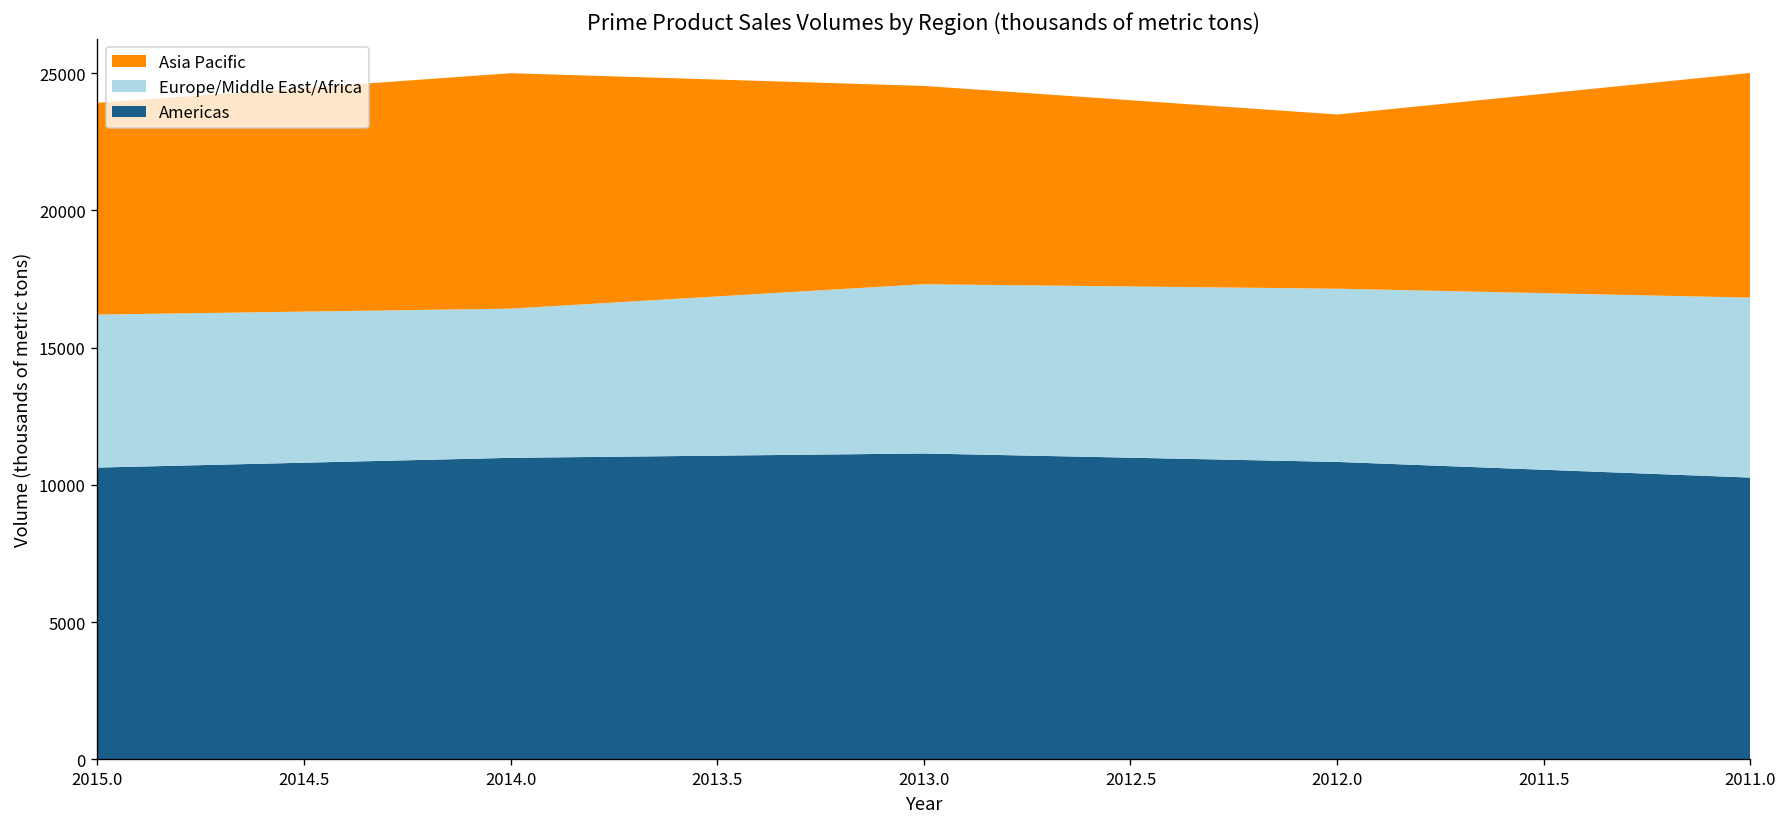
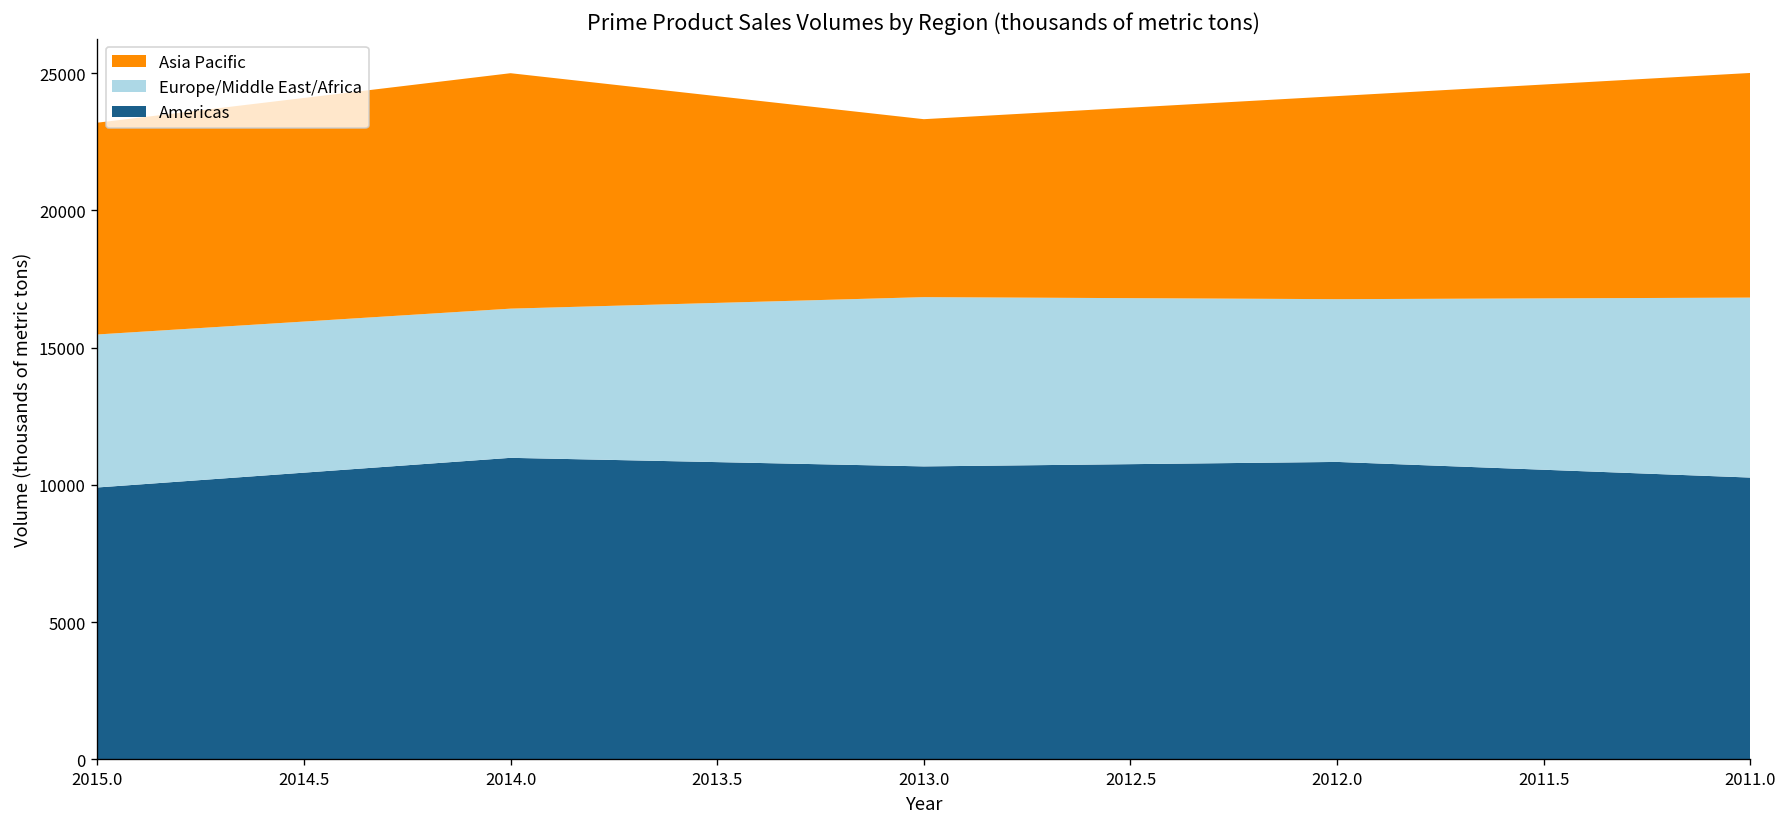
Americas, 2015.0: 10600 -> 9900
Americas, 2013.0: 11100 -> 10700
Asia Pacific, 2013.0: 7200 -> 6500
Europe/Middle East/Africa, 2012.0: 6300 -> 5900
Asia Pacific, 2012.0: 6300 -> 7400
